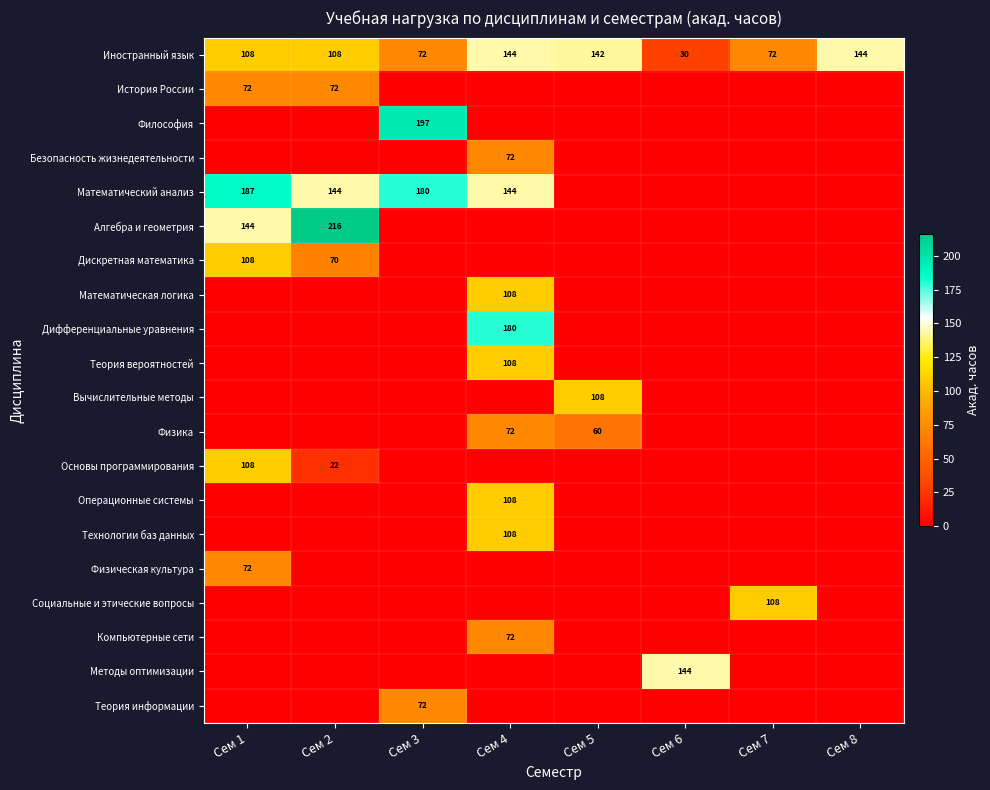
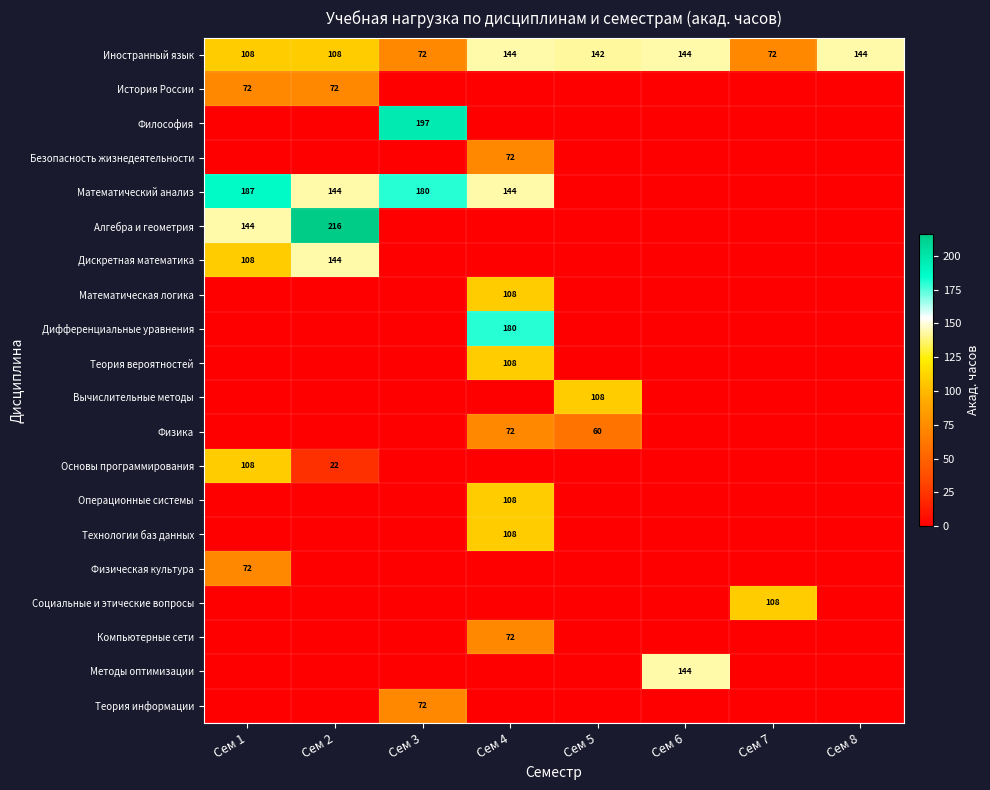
Иностранный язык, Сем 6: 30 -> 144
Дискретная математика, Сем 2: 70 -> 144
